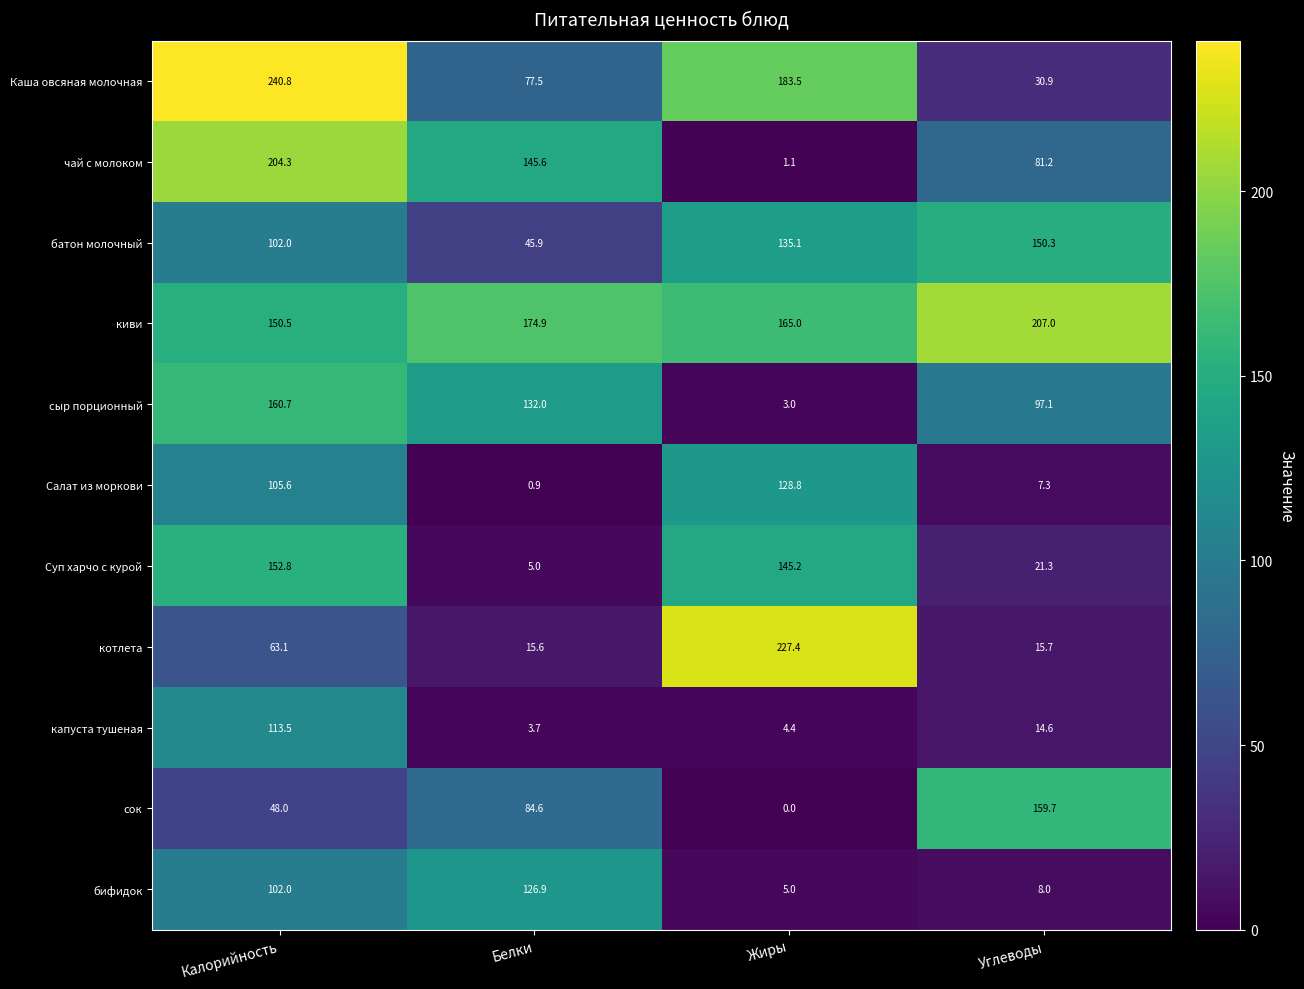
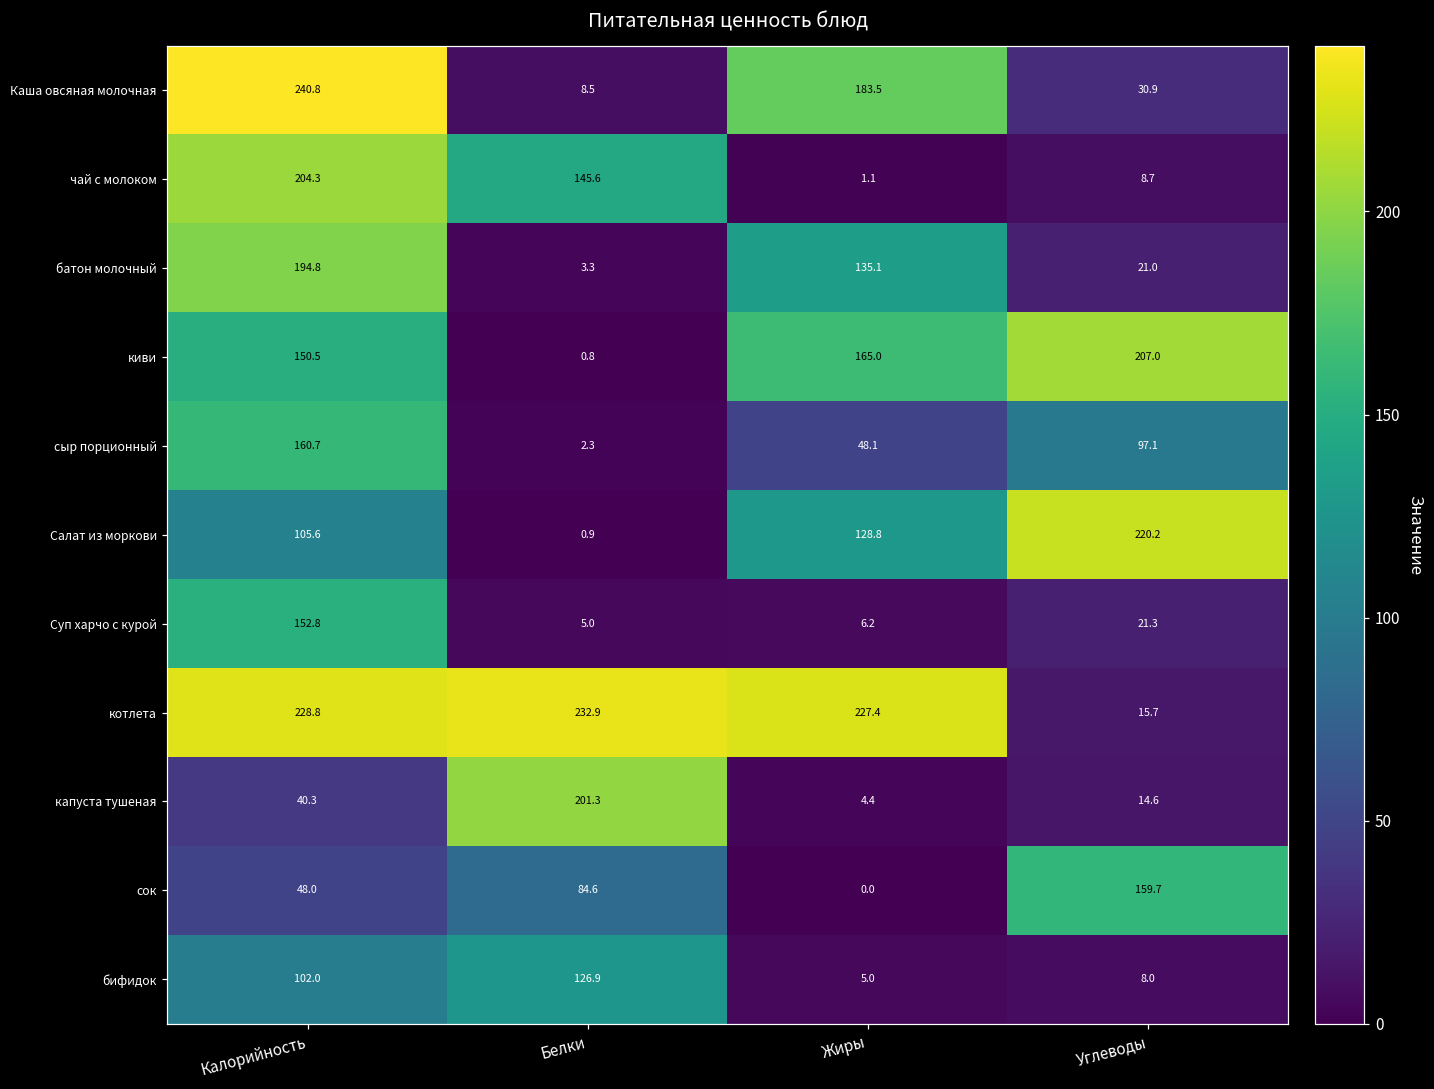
Каша овсяная молочная, Белки: 77.5 -> 8.5
чай с молоком, Углеводы: 81.2 -> 8.7
батон молочный, Калорийность: 102.0 -> 194.8
батон молочный, Белки: 45.9 -> 3.3
батон молочный, Углеводы: 150.3 -> 21.0
киви, Белки: 174.9 -> 0.8
сыр порционный, Белки: 132.0 -> 2.3
сыр порционный, Жиры: 3.0 -> 48.1
Салат из моркови, Углеводы: 7.3 -> 220.2
Суп харчо с курой, Жиры: 145.2 -> 6.2
котлета, Калорийность: 63.1 -> 228.8
котлета, Белки: 15.6 -> 232.9
капуста тушеная, Калорийность: 113.5 -> 40.3
капуста тушеная, Белки: 3.7 -> 201.3
